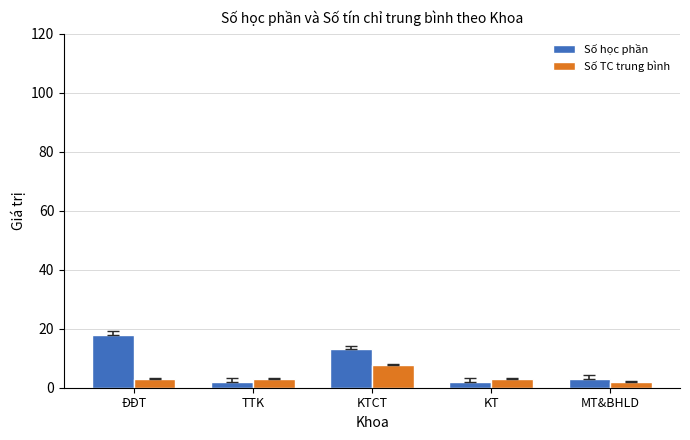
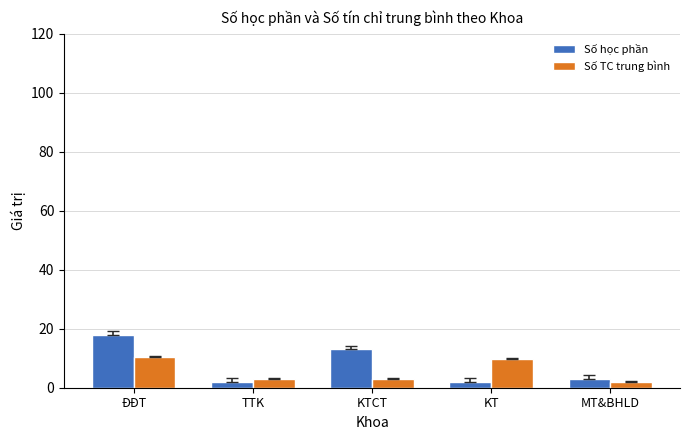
Số TC trung bình, ĐĐT: 3 -> 11
Số TC trung bình, KTCT: 8 -> 3
Số TC trung bình, KT: 3 -> 10
